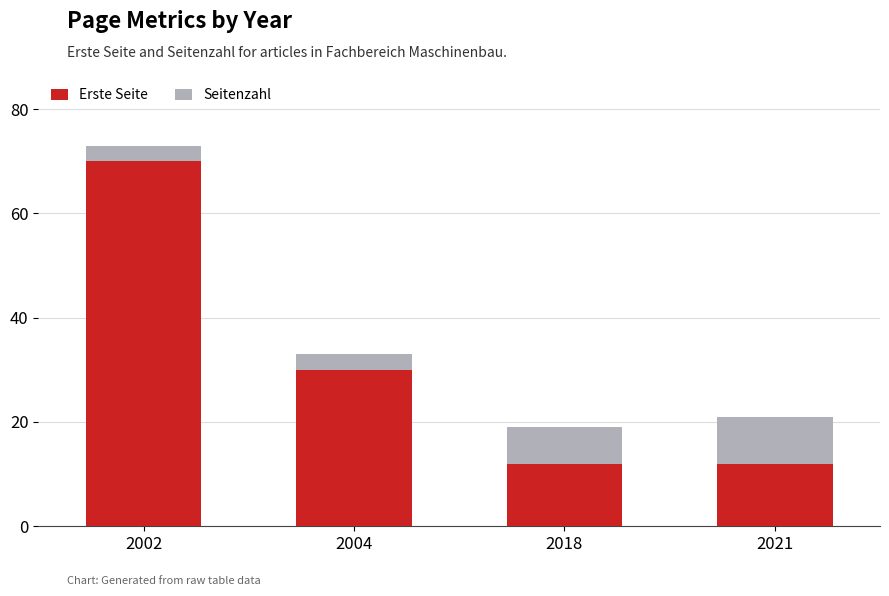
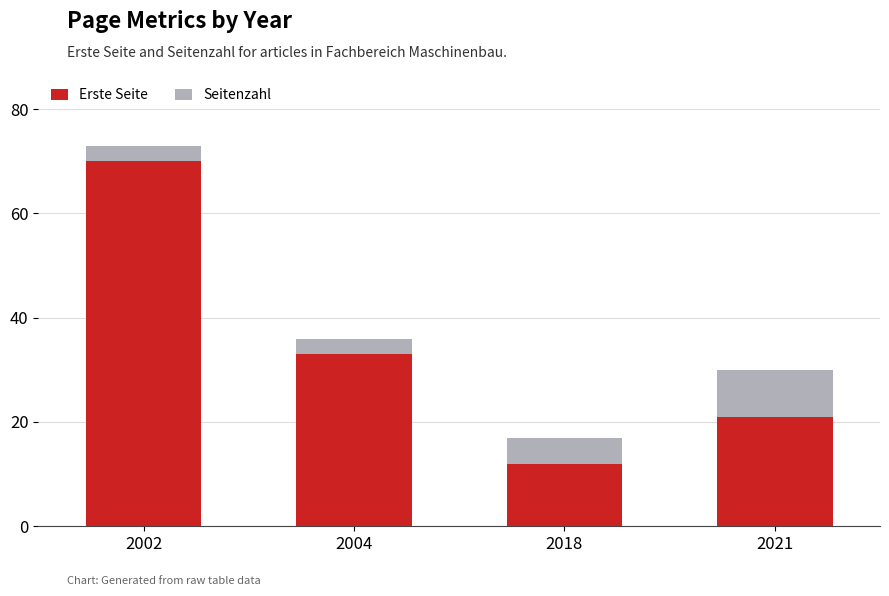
Erste Seite, 2004: 30 -> 33
Seitenzahl, 2018: 7 -> 5
Erste Seite, 2021: 12 -> 21
